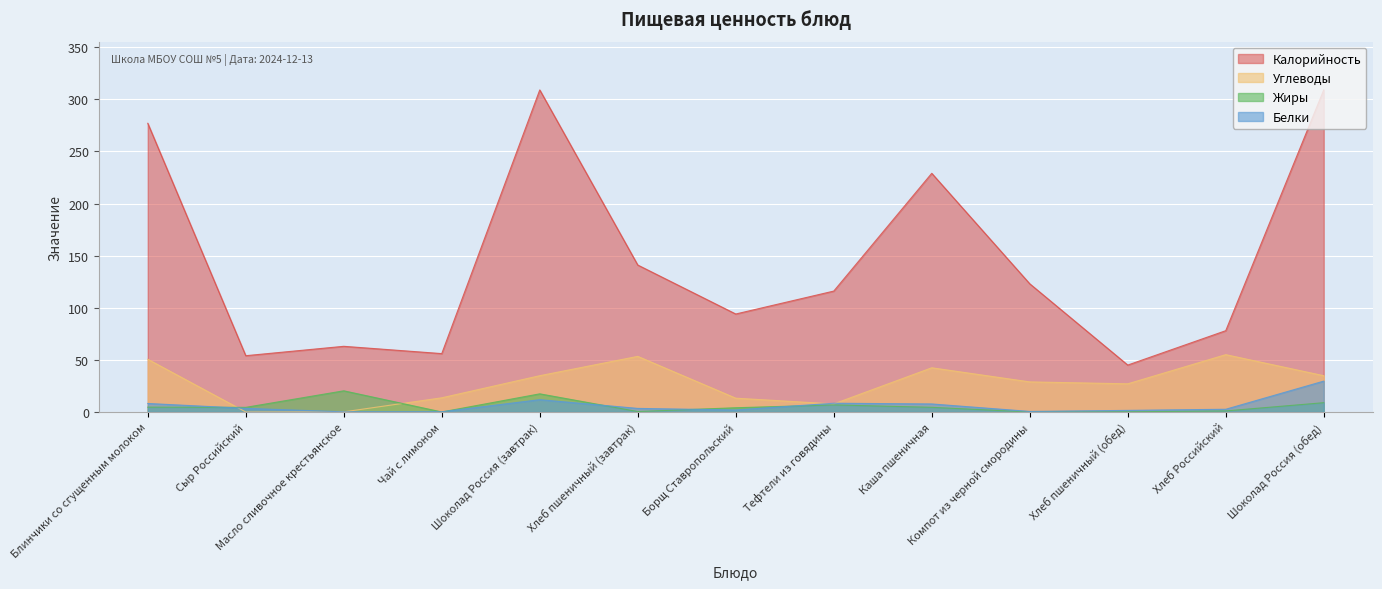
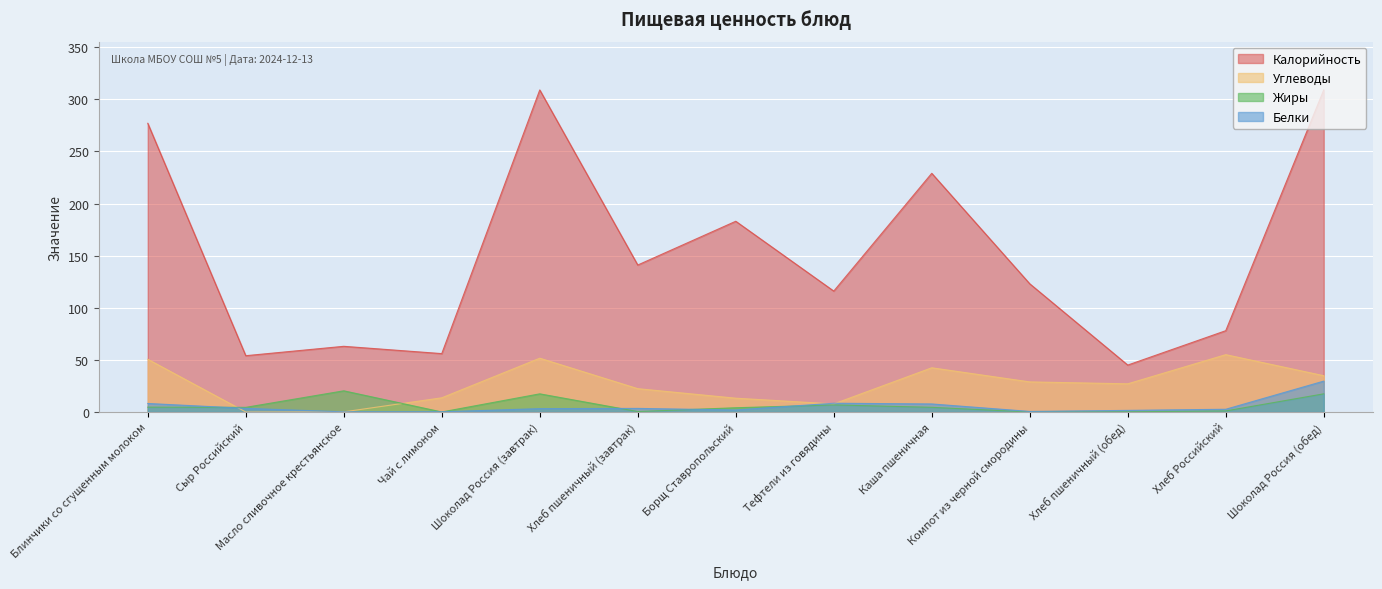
Углеводы, Шоколад Россия (завтрак): 35 -> 52
Белки, Шоколад Россия (завтрак): 12 -> 3
Углеводы, Хлеб пшеничный (завтрак): 53 -> 22
Калорийность, Борщ Ставропольский: 94 -> 183
Жиры, Шоколад Россия (обед): 9 -> 17
